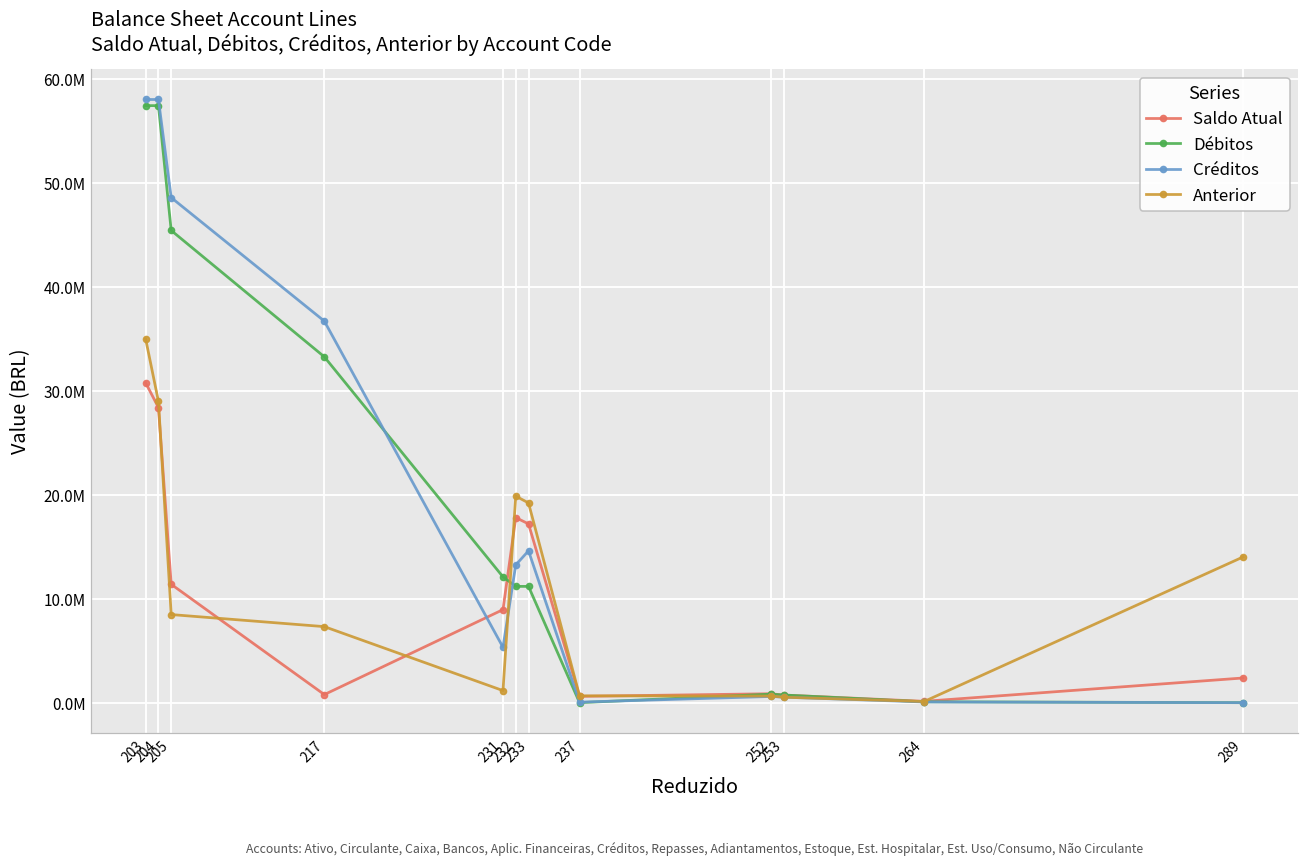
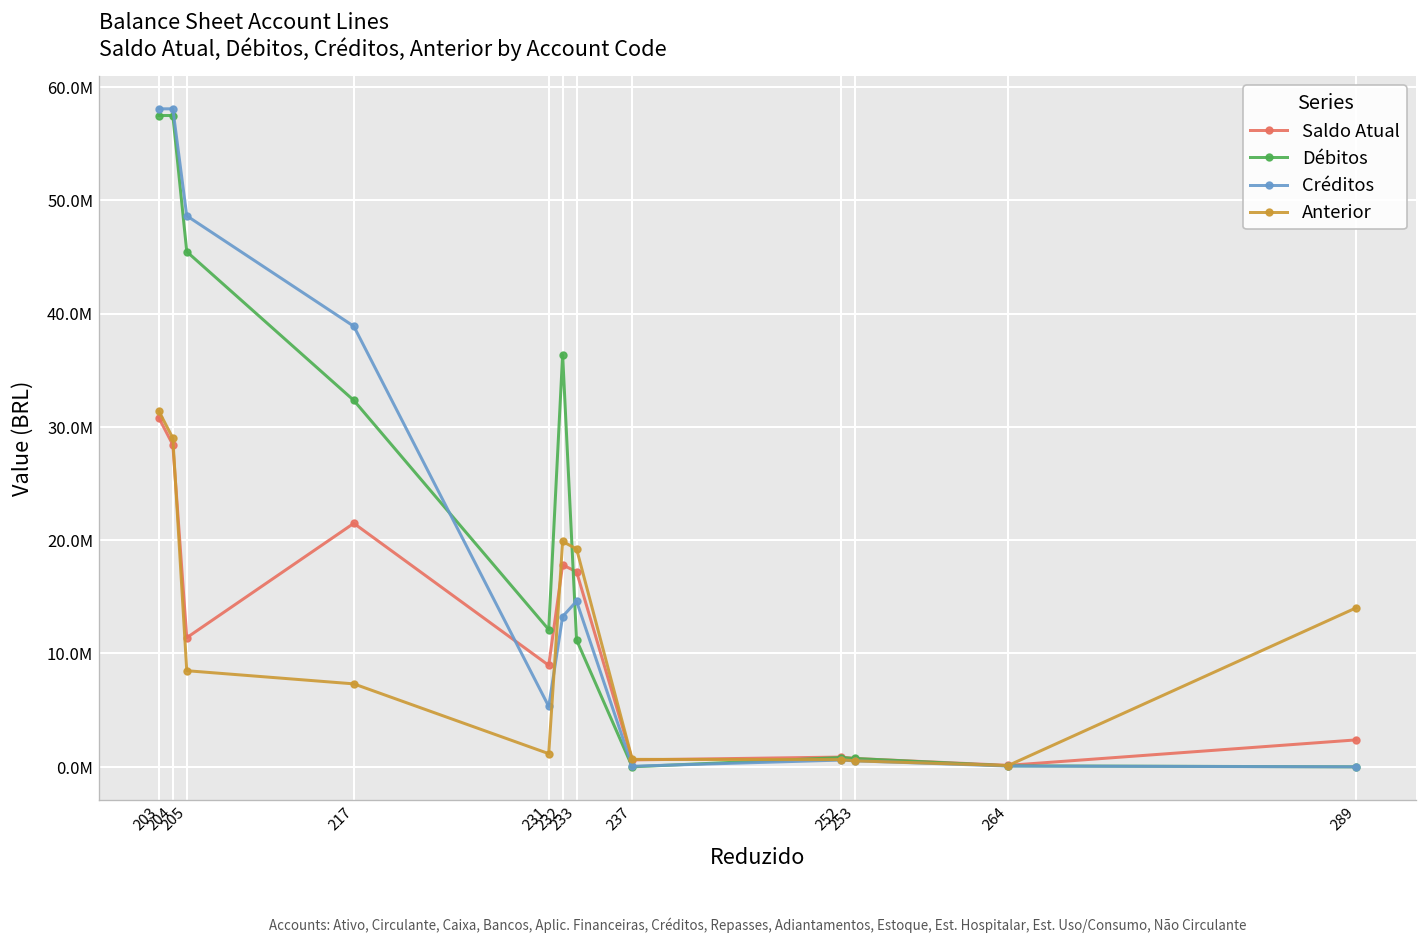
Anterior, 203: 35000000 -> 31000000
Saldo Atual, 217: 1000000 -> 21000000
Débitos, 217: 33000000 -> 32000000
Créditos, 217: 37000000 -> 39000000
Débitos, 232: 11000000 -> 36000000
